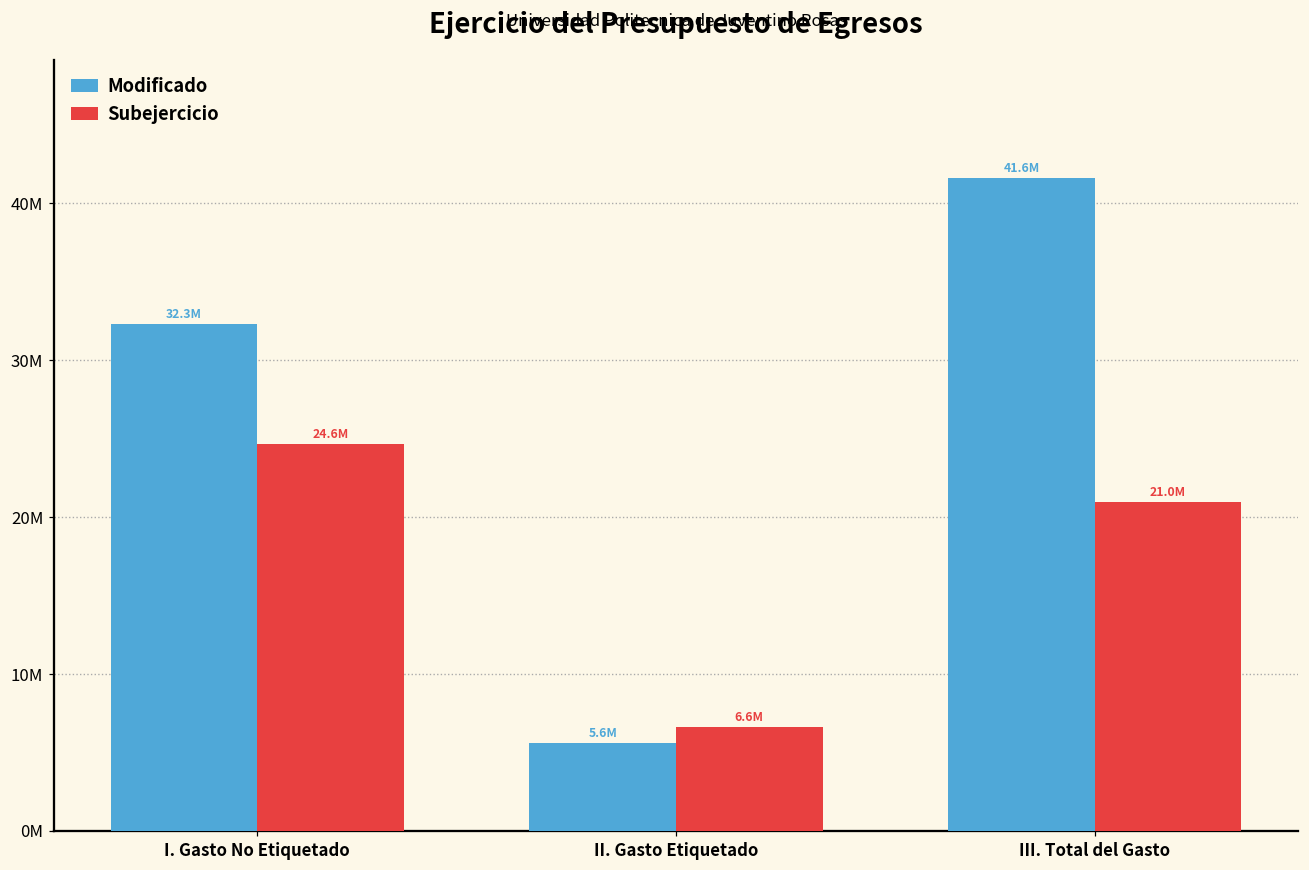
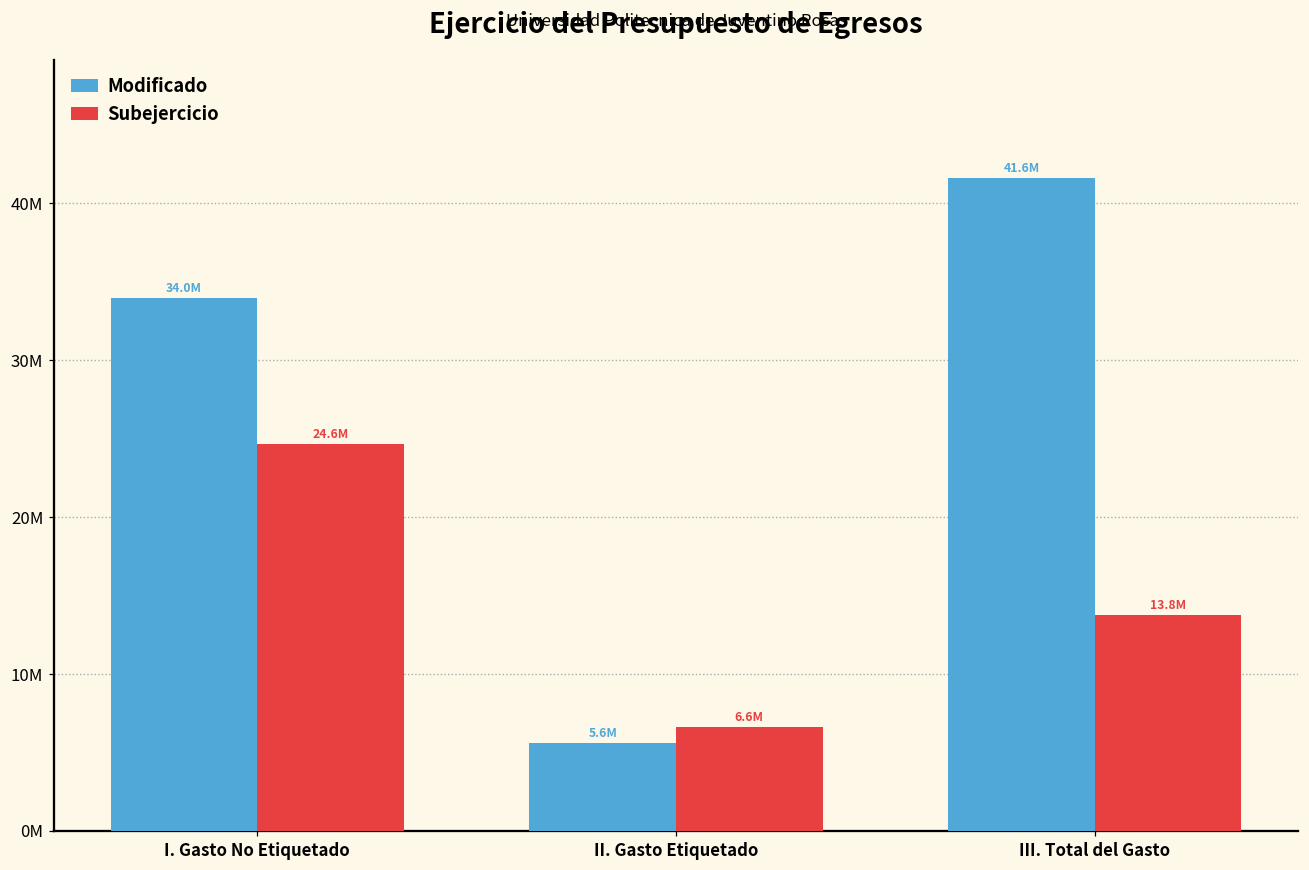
Modificado, I. Gasto No Etiquetado: 32.3M -> 34.0M
Subejercicio, III. Total del Gasto: 21.0M -> 13.8M
